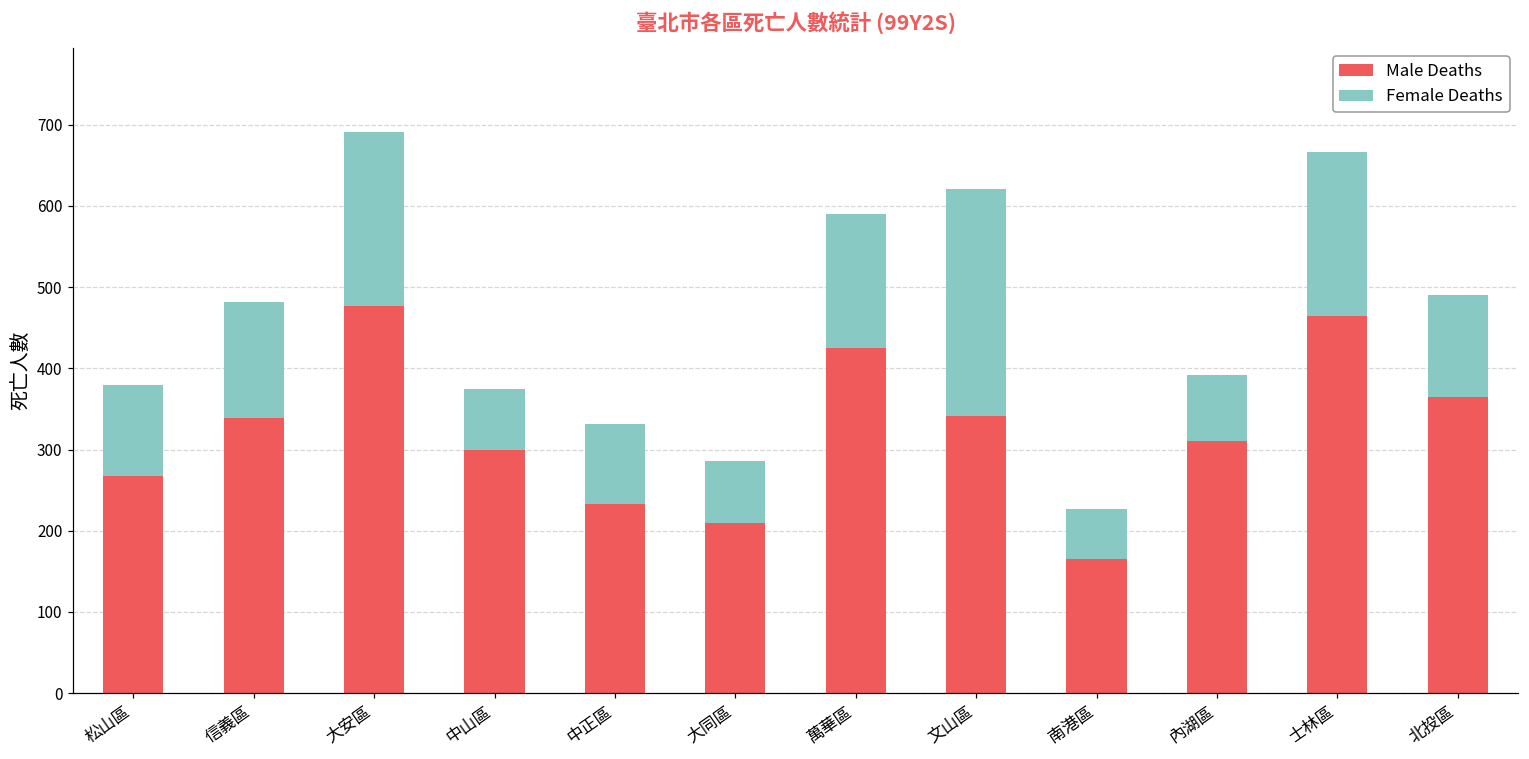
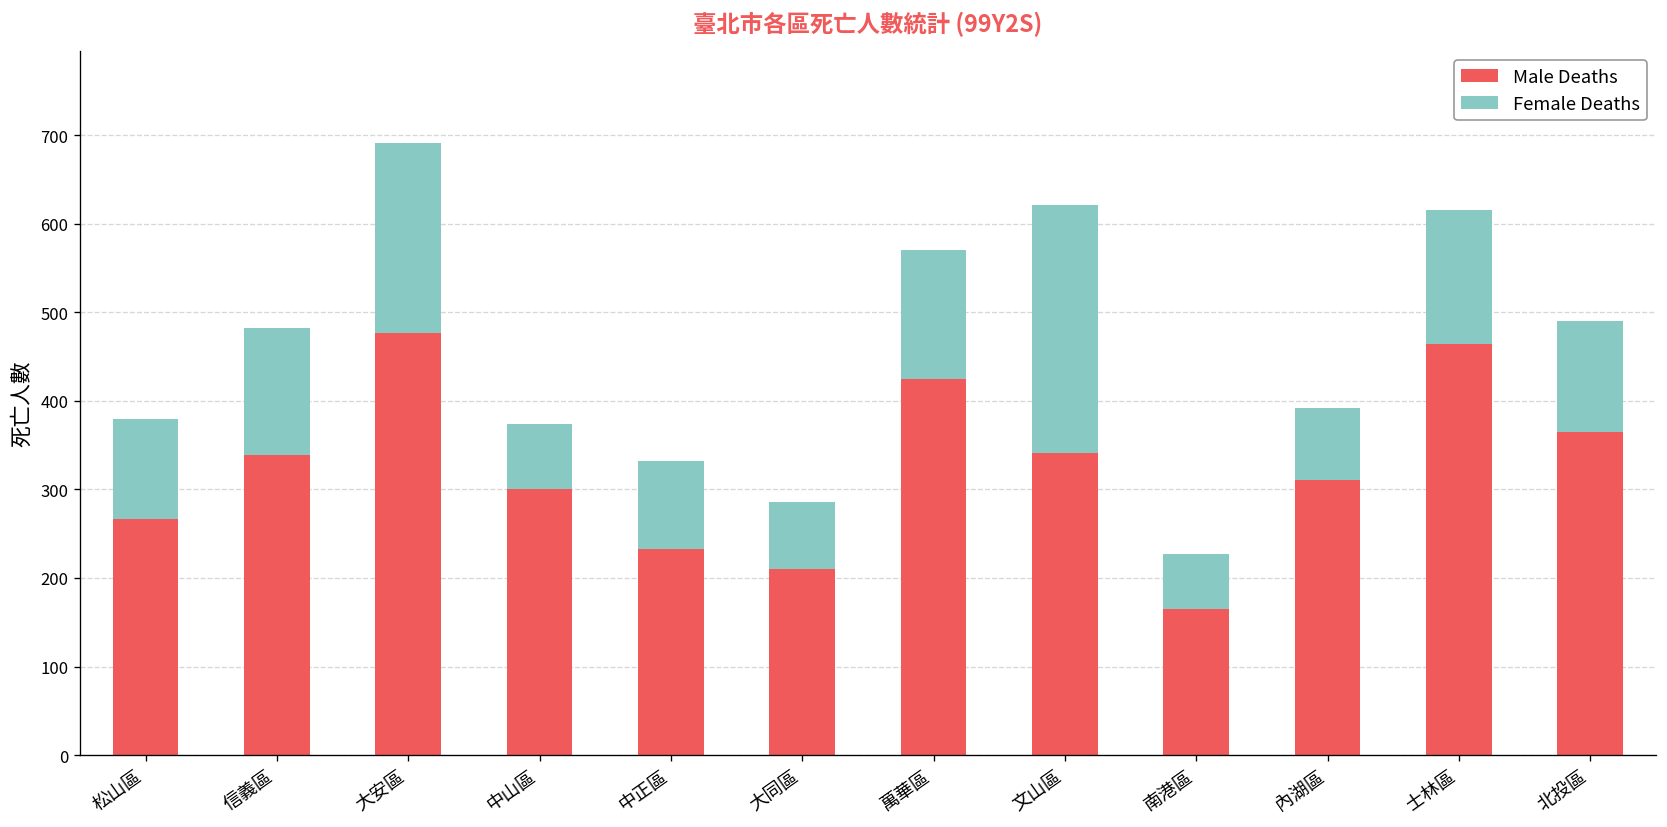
Female Deaths, 萬華區: 170 -> 150
Female Deaths, 士林區: 200 -> 150
